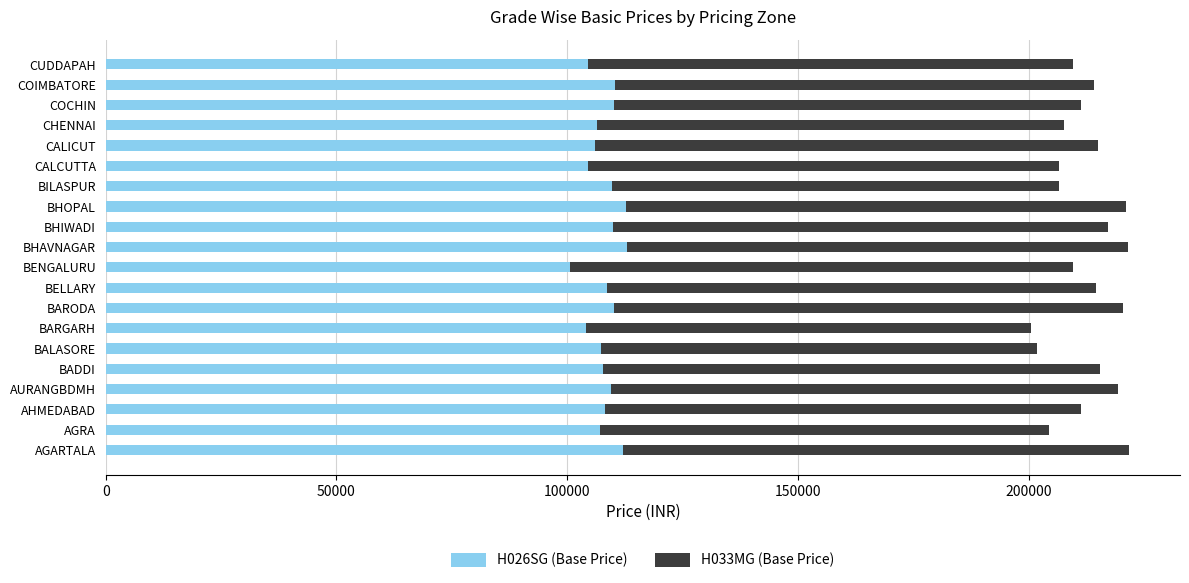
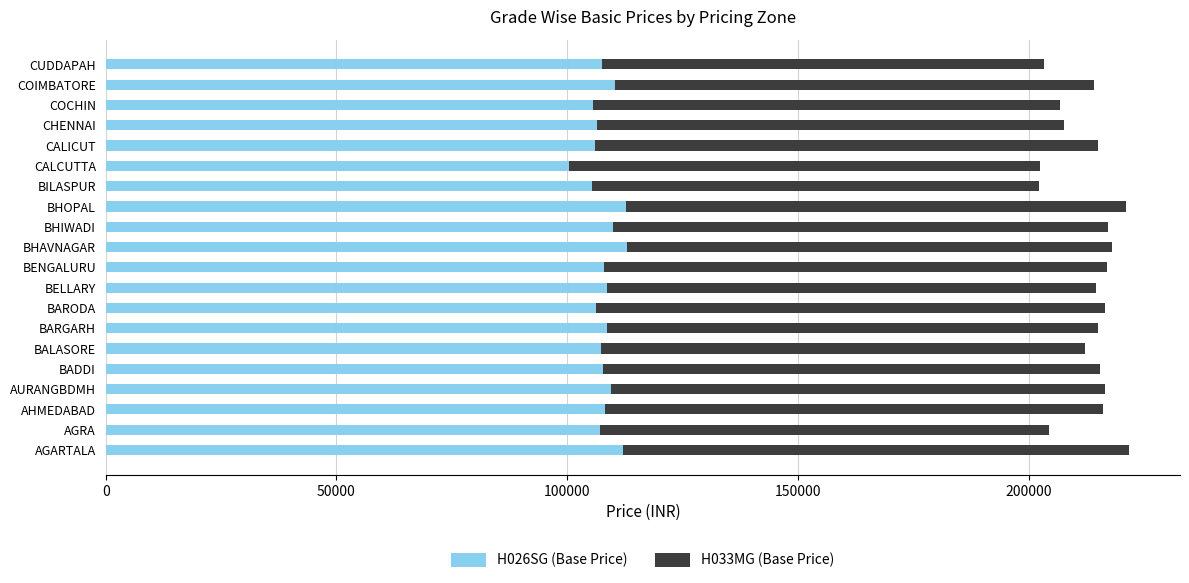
H026SG (Base Price), CUDDAPAH: 105000 -> 107000
H033MG (Base Price), CUDDAPAH: 105000 -> 96000
H026SG (Base Price), COCHIN: 110000 -> 106000
H026SG (Base Price), CALCUTTA: 105000 -> 100000
H026SG (Base Price), BILASPUR: 110000 -> 105000
H033MG (Base Price), BHAVNAGAR: 109000 -> 105000
H026SG (Base Price), BENGALURU: 101000 -> 108000
H026SG (Base Price), BARODA: 110000 -> 106000
H026SG (Base Price), BARGARH: 104000 -> 109000
H033MG (Base Price), BARGARH: 97000 -> 106000
H033MG (Base Price), BALASORE: 95000 -> 105000
H033MG (Base Price), AURANGBDMH: 110000 -> 107000
H033MG (Base Price), AHMEDABAD: 103000 -> 108000
